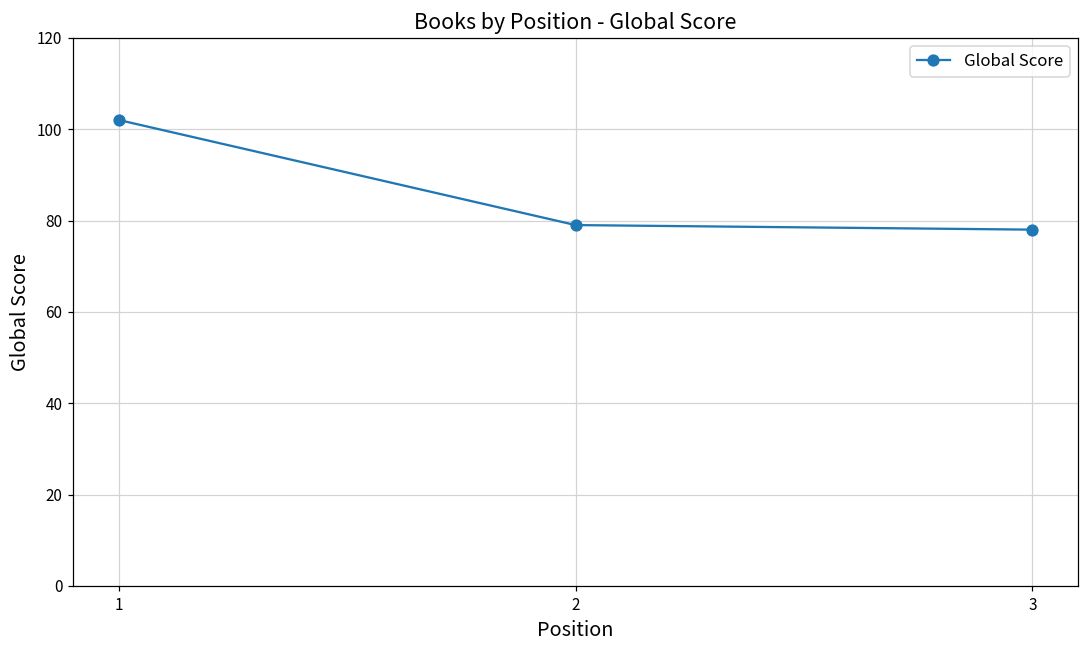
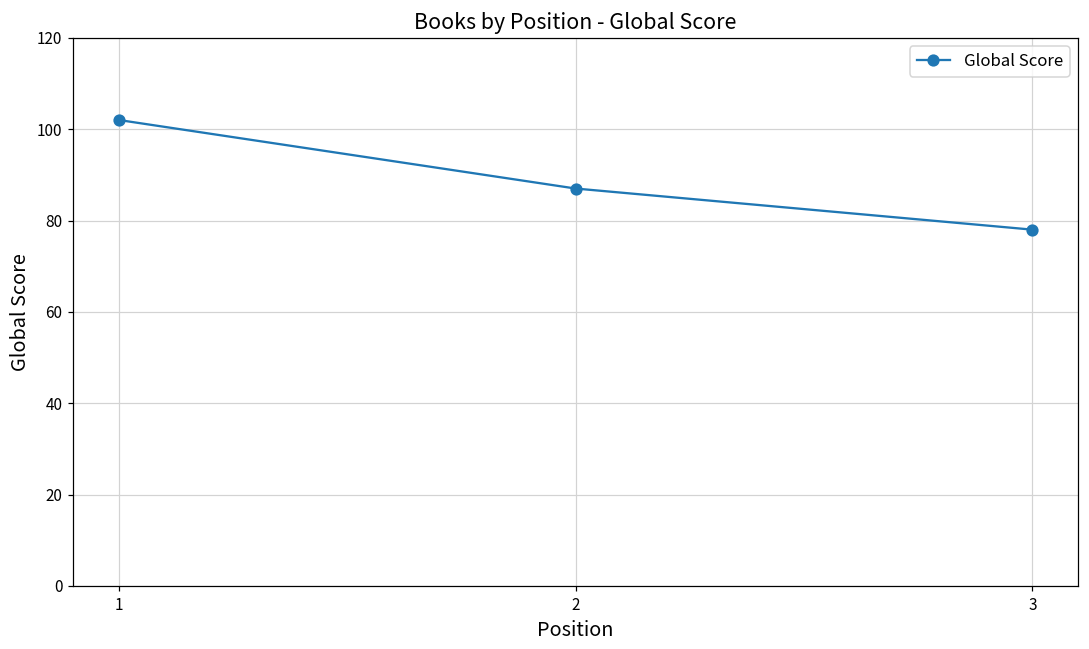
2: 79 -> 87
